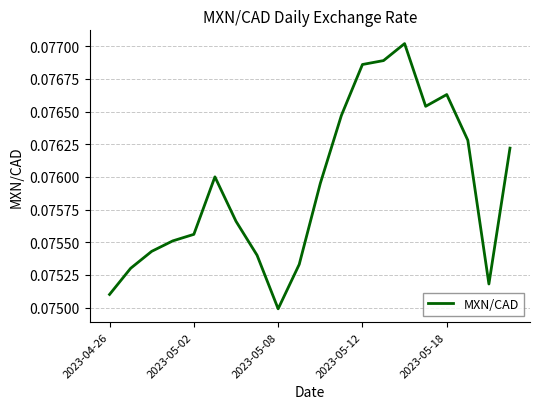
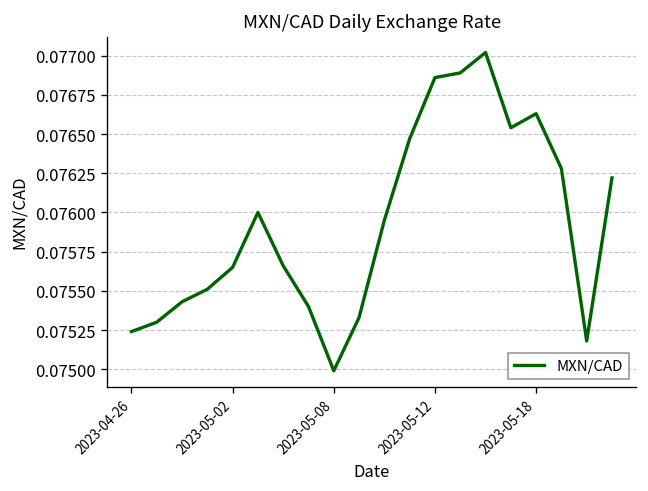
2023-04-26: 0.07510 -> 0.07524
2023-05-02: 0.07556 -> 0.07565
